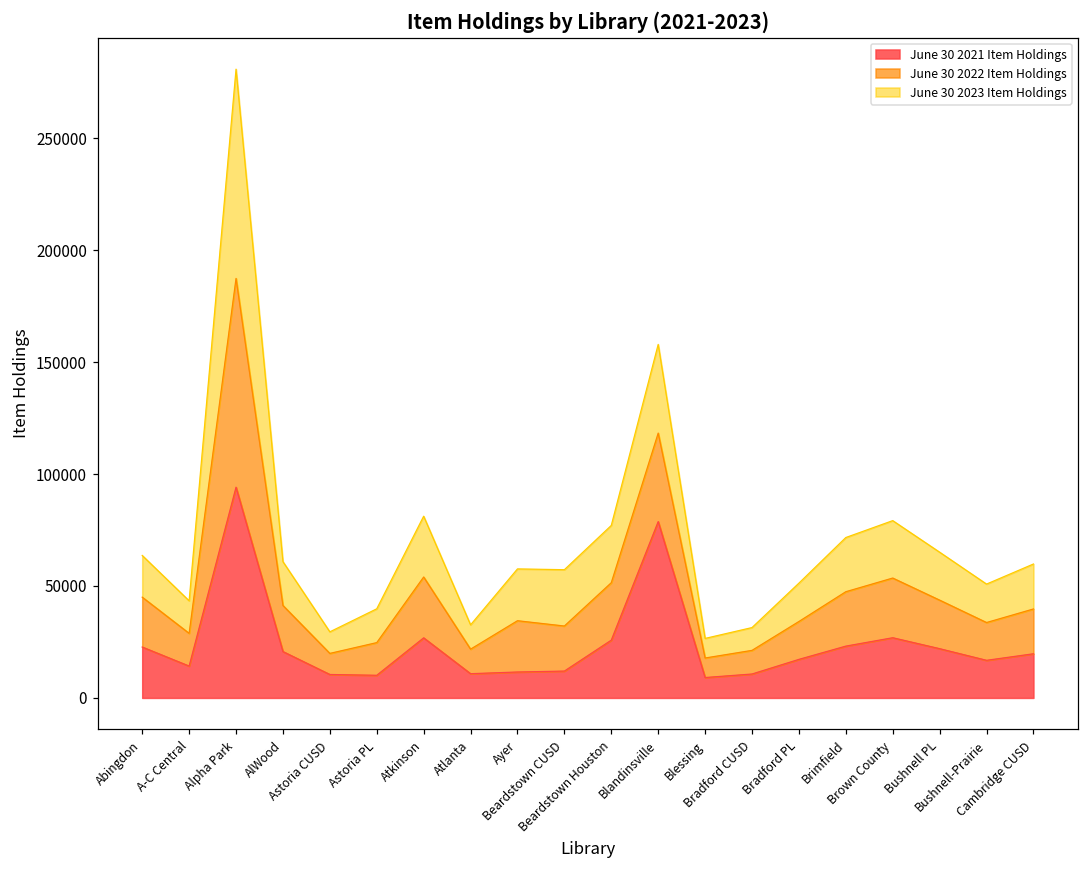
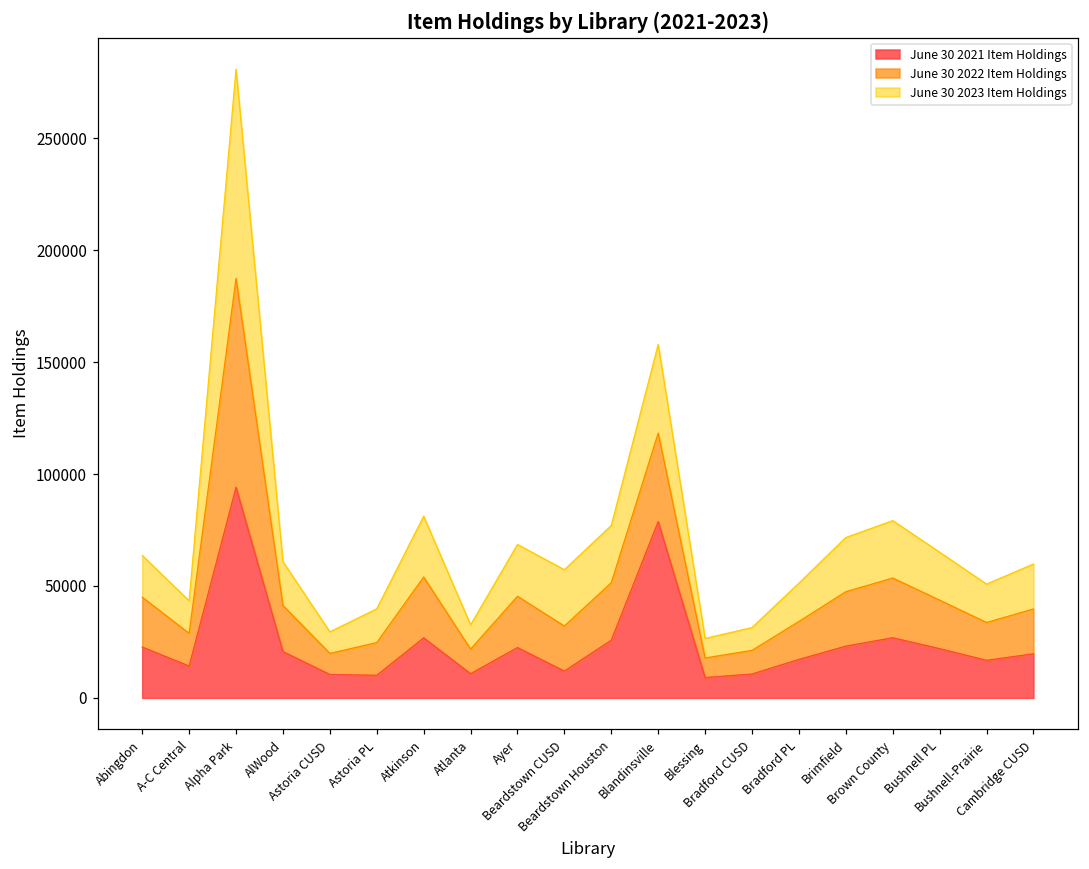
June 30 2021 Item Holdings, Ayer: 12000 -> 22000
